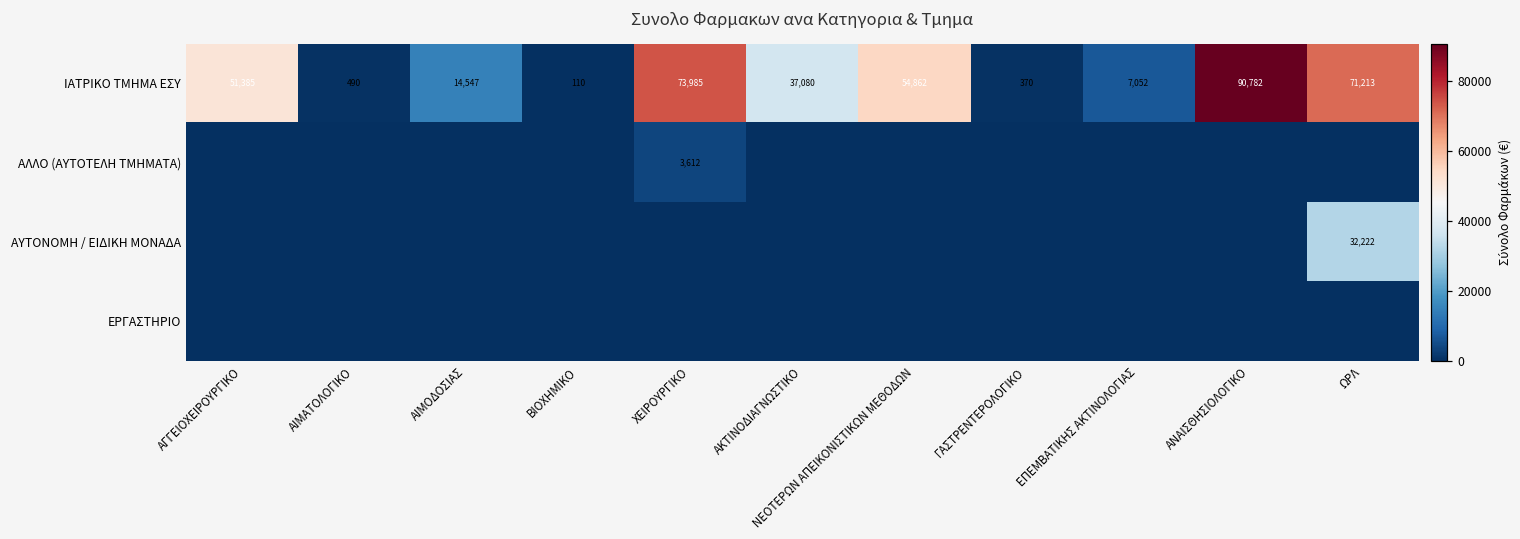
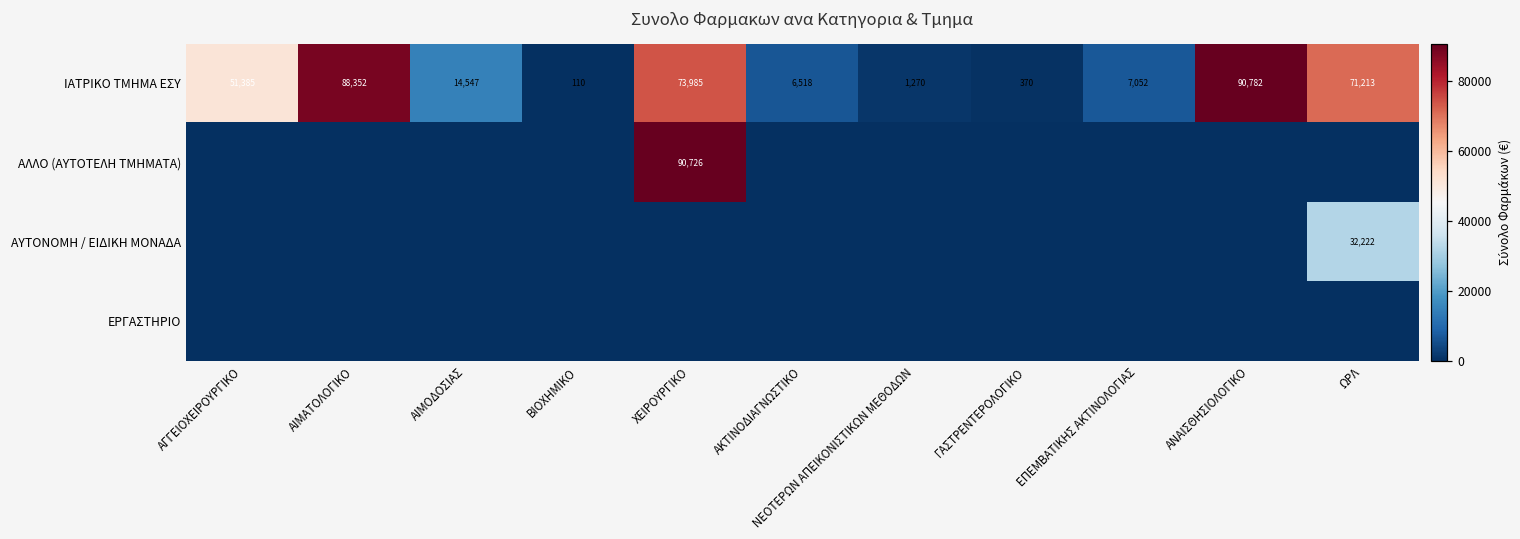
ΙΑΤΡΙΚΟ ΤΜΗΜΑ ΕΣΥ, ΑΙΜΑΤΟΛΟΓΙΚΟ: 490 -> 88,352
ΙΑΤΡΙΚΟ ΤΜΗΜΑ ΕΣΥ, ΑΚΤΙΝΟΔΙΑΓΝΩΣΤΙΚΟ: 37,080 -> 6,518
ΙΑΤΡΙΚΟ ΤΜΗΜΑ ΕΣΥ, ΝΕΟΤΕΡΩΝ ΑΠΕΙΚΟΝΙΣΤΙΚΩΝ ΜΕΘΟΔΩΝ: 54,862 -> 1,270
ΑΛΛΟ (ΑΥΤΟΤΕΛΗ ΤΜΗΜΑΤΑ), ΧΕΙΡΟΥΡΓΙΚΟ: 3,612 -> 90,726
